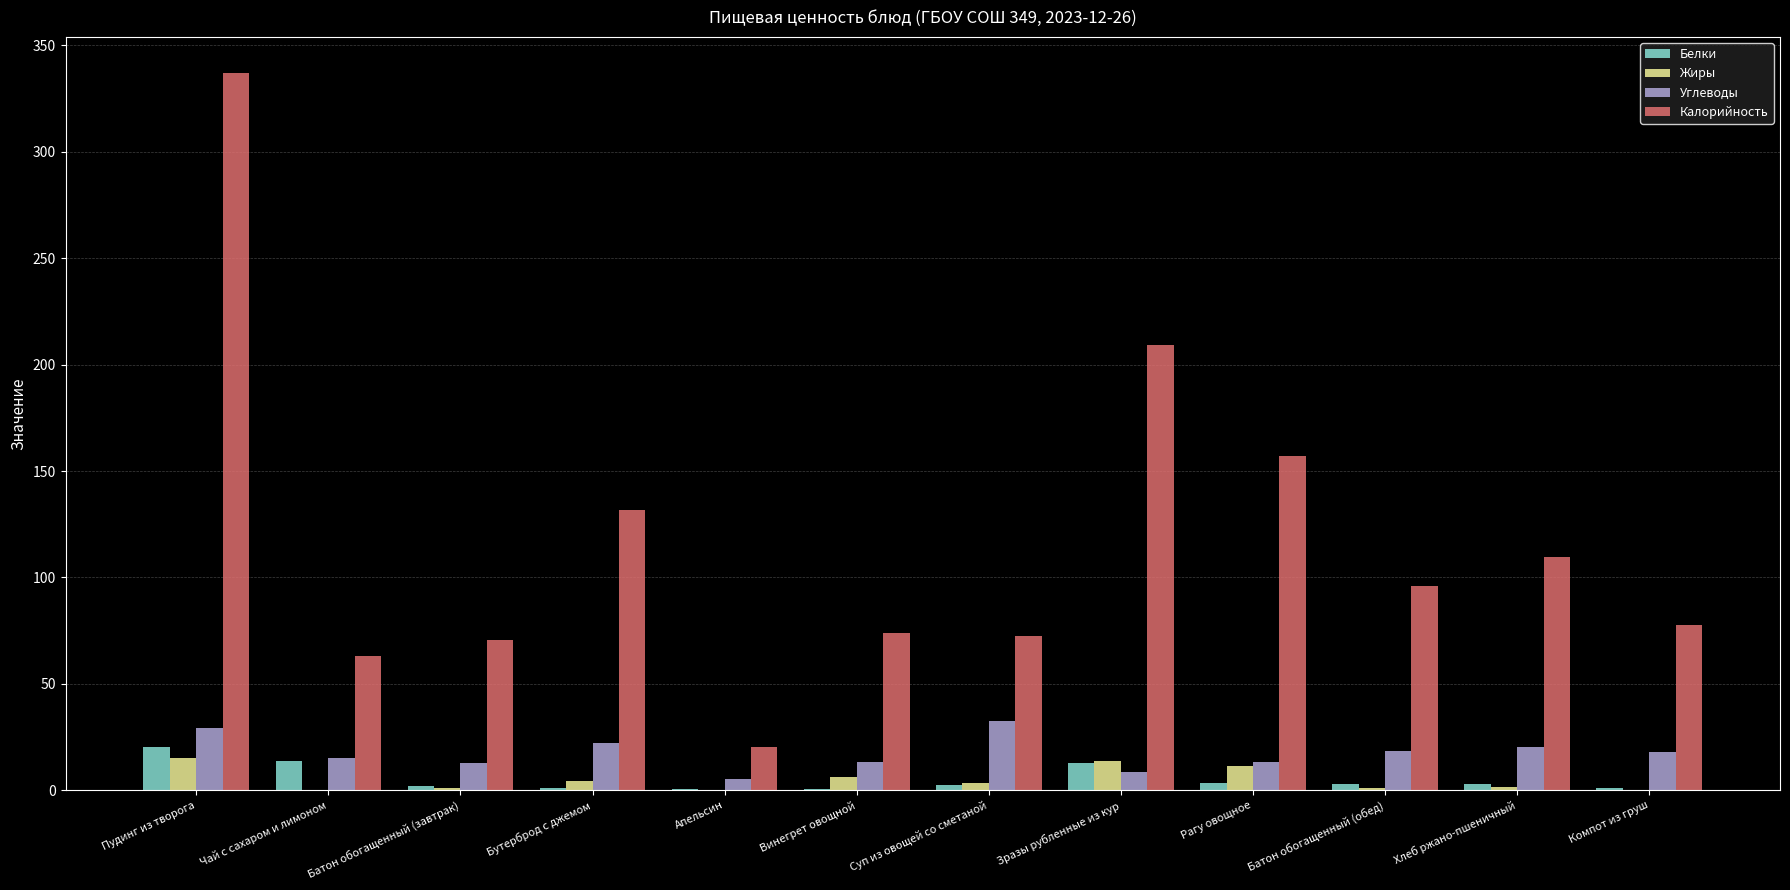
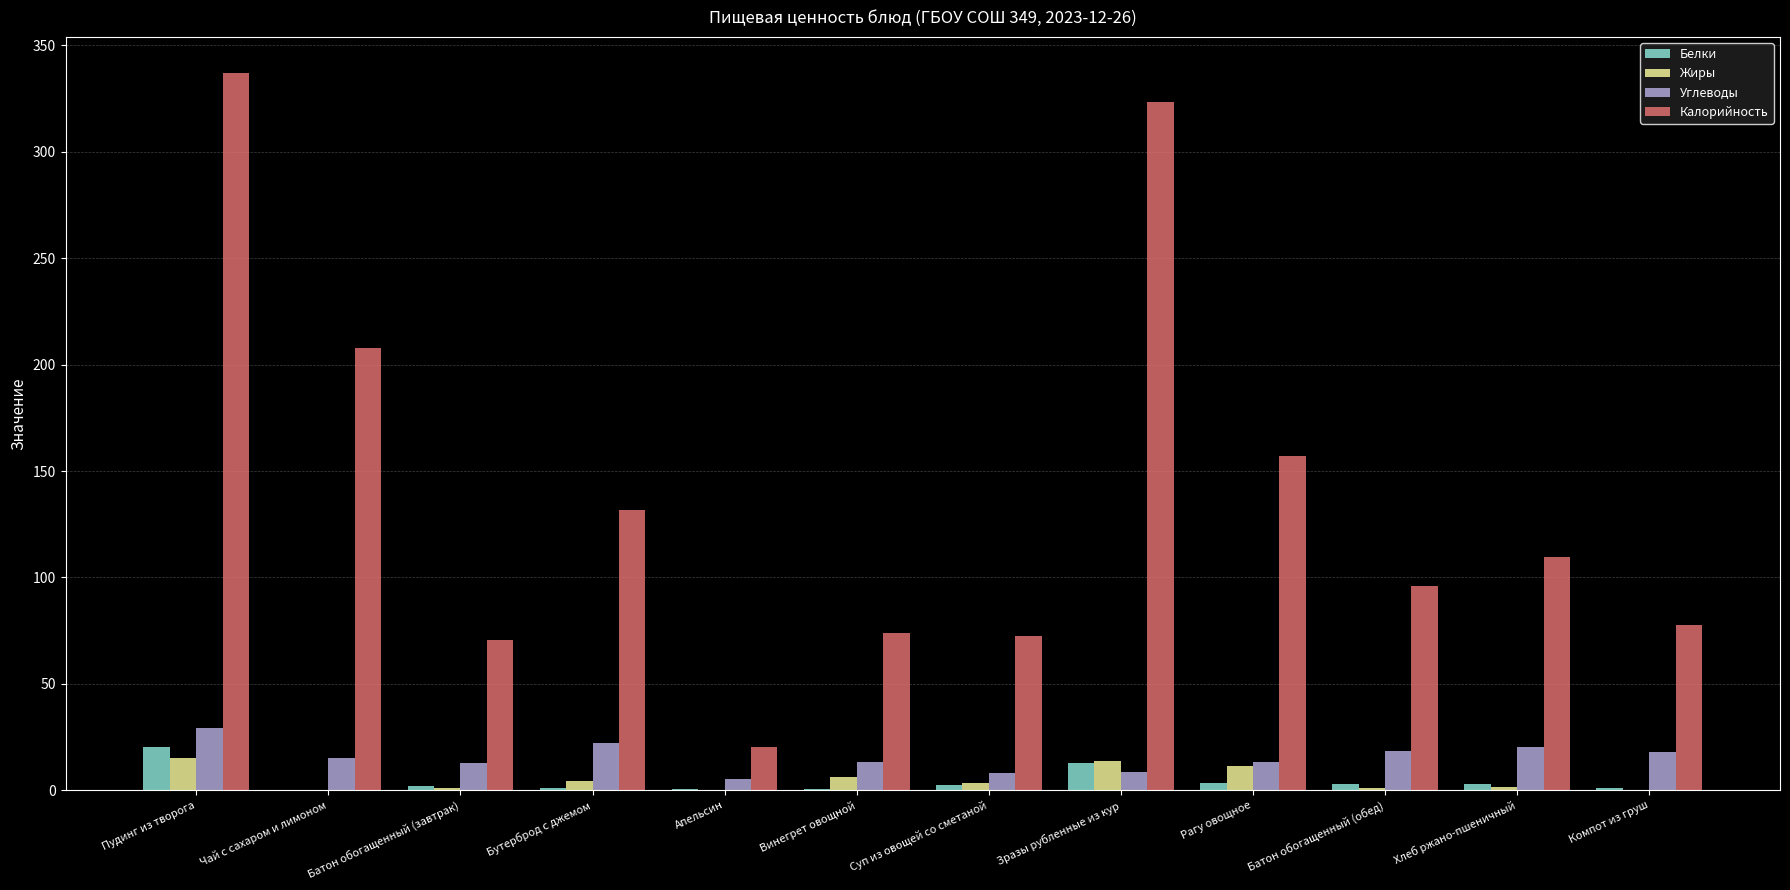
Белки, Чай с сахаром и лимоном: 14 -> 0
Калорийность, Чай с сахаром и лимоном: 63 -> 208
Углеводы, Суп из овощей со сметаной: 32 -> 8
Калорийность, Зразы рубленные из кур: 209 -> 323
